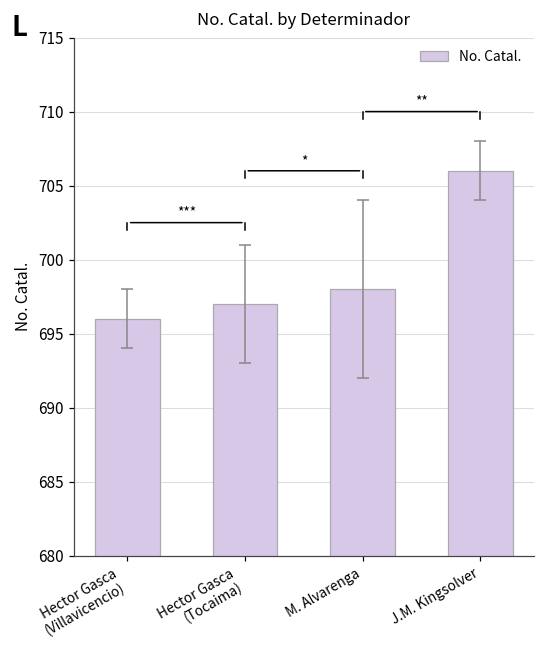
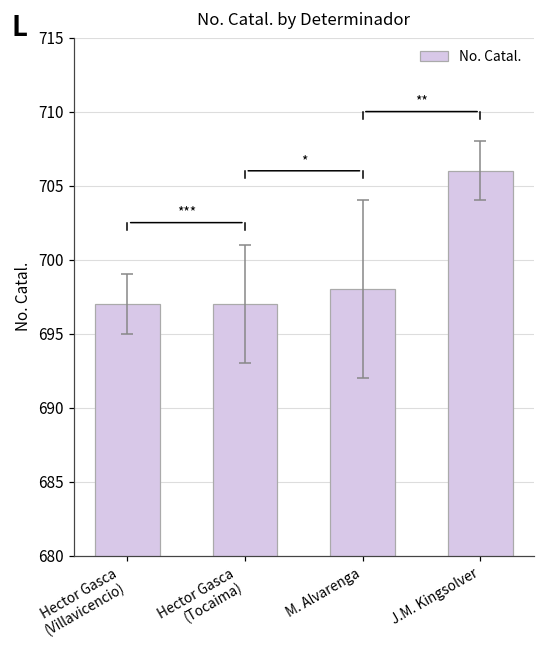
No. Catal., Hector Gasca (Villavicencio): 696 -> 697
